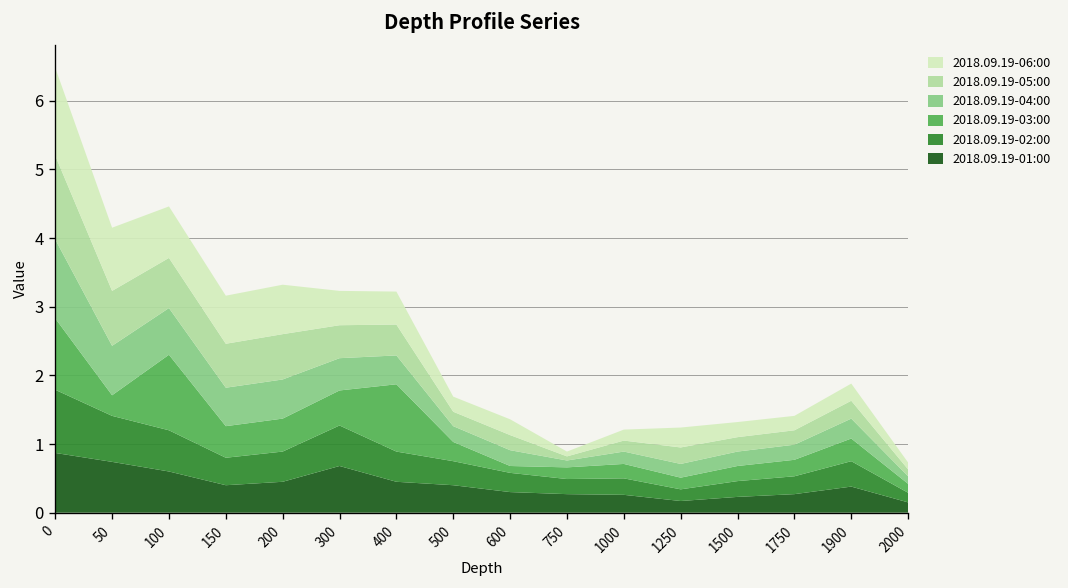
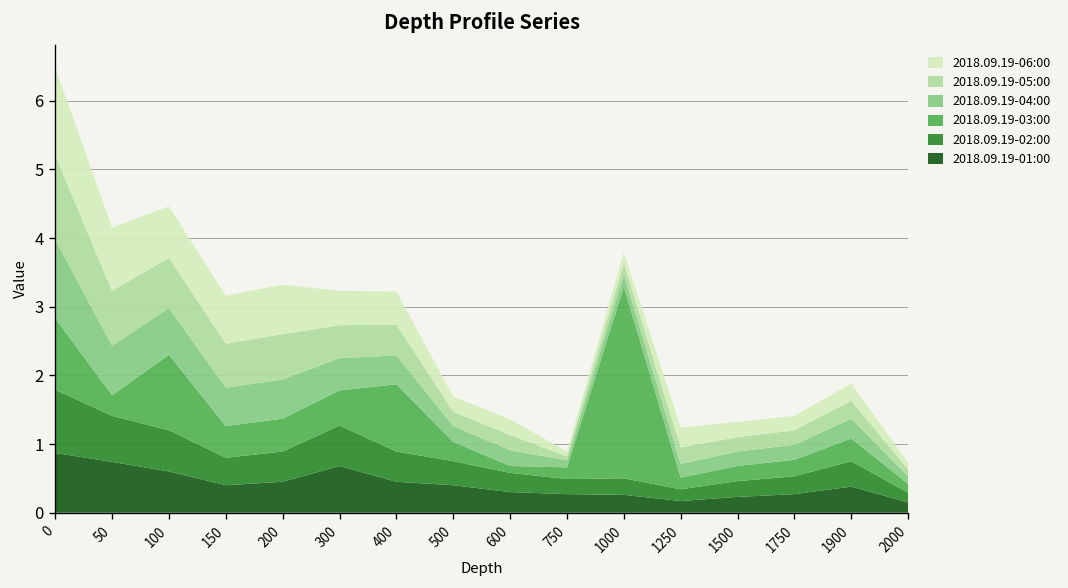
2018.09.19-03:00, 1000: 0.2 -> 2.8
